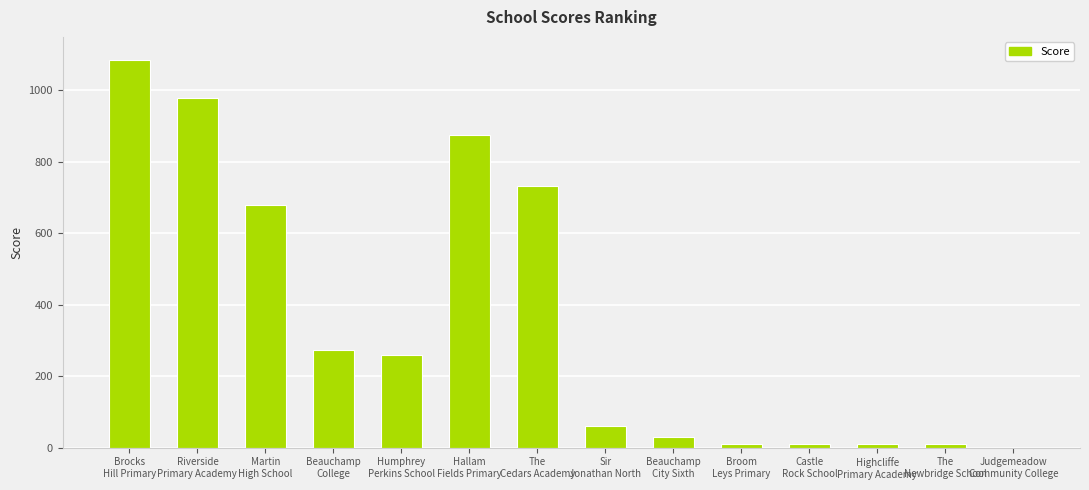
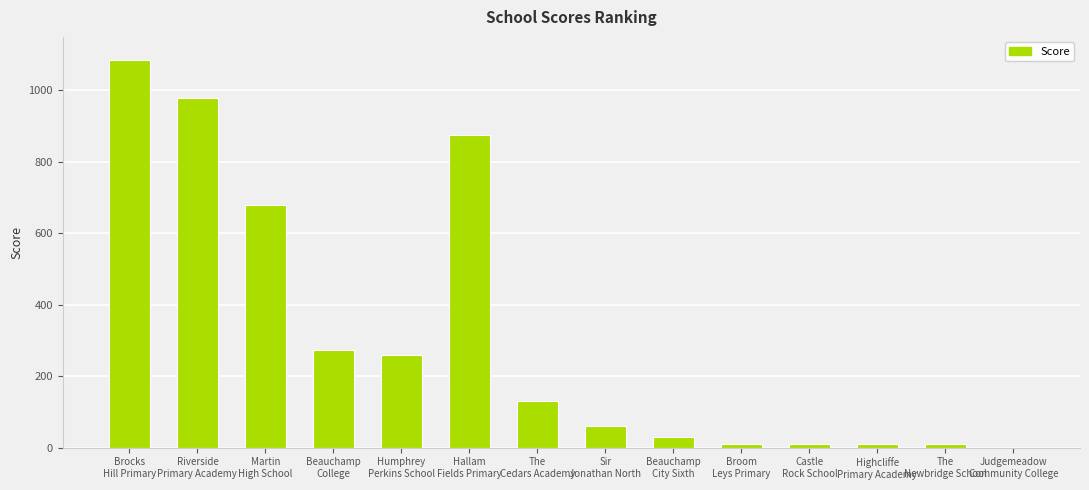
The Cedars Academy: 730 -> 130
